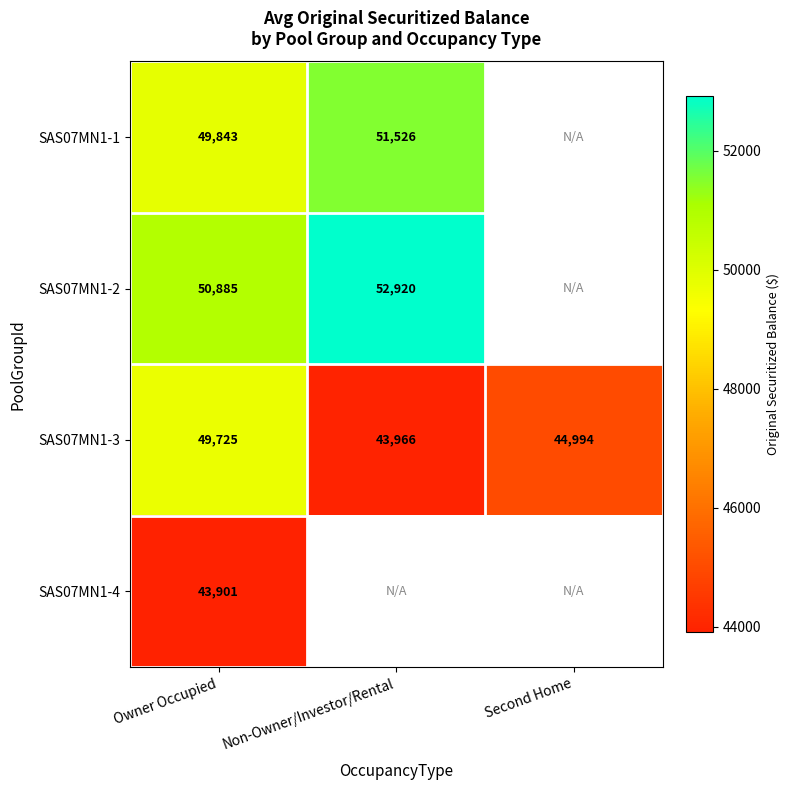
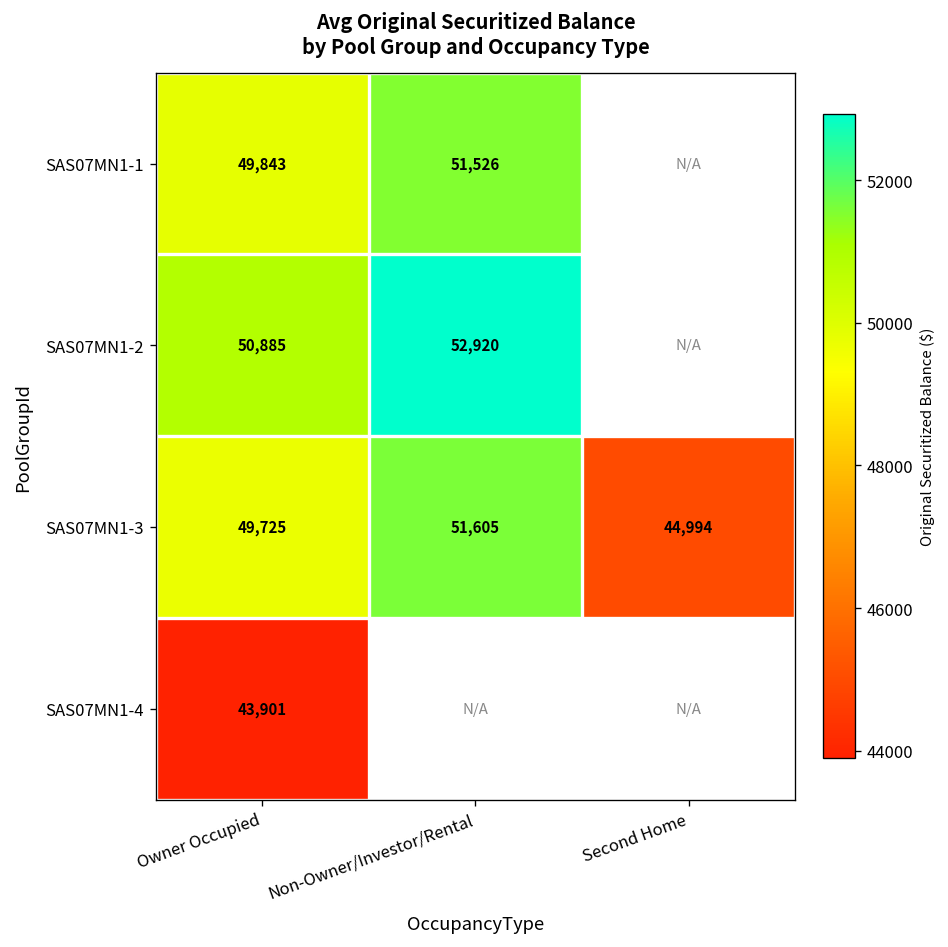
SAS07MN1-3, Non-Owner/Investor/Rental: 43,966 -> 51,605
